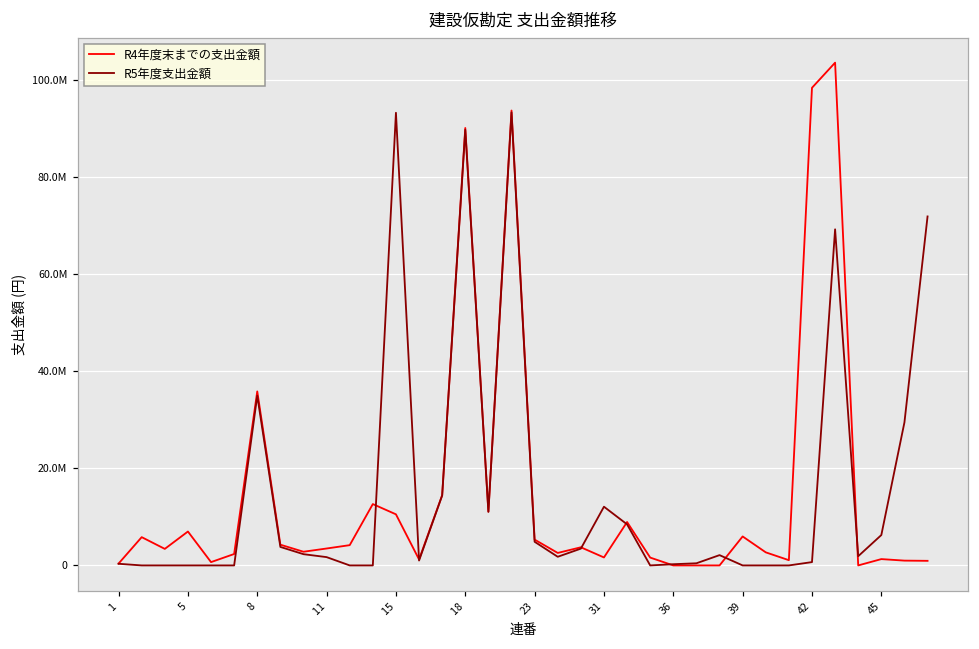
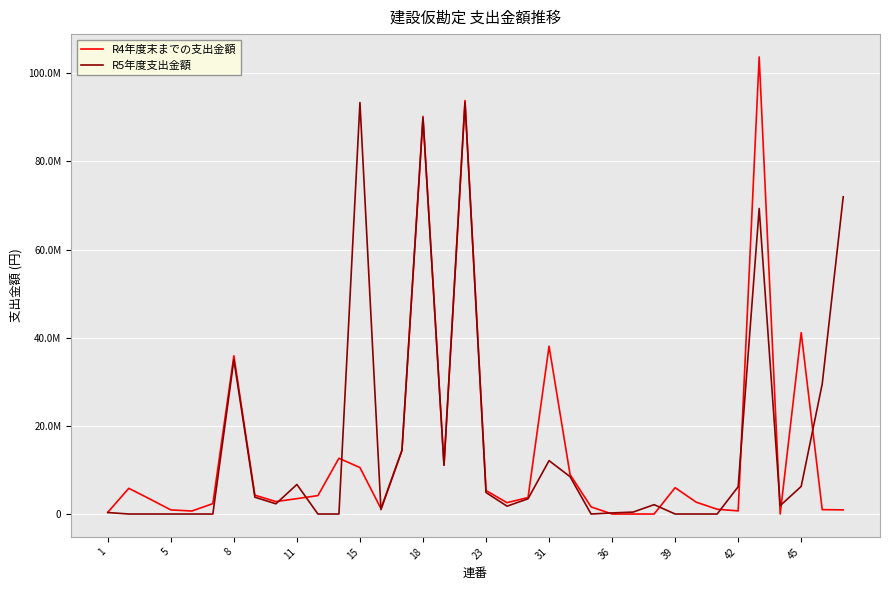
R4年度末までの支出金額, 5: 7000000 -> 1000000
R5年度支出金額, 11: 2000000 -> 7000000
R4年度末までの支出金額, 31: 2000000 -> 38000000
R4年度末までの支出金額, 42: 98000000 -> 1000000
R5年度支出金額, 42: 1000000 -> 6000000
R4年度末までの支出金額, 45: 1000000 -> 41000000
